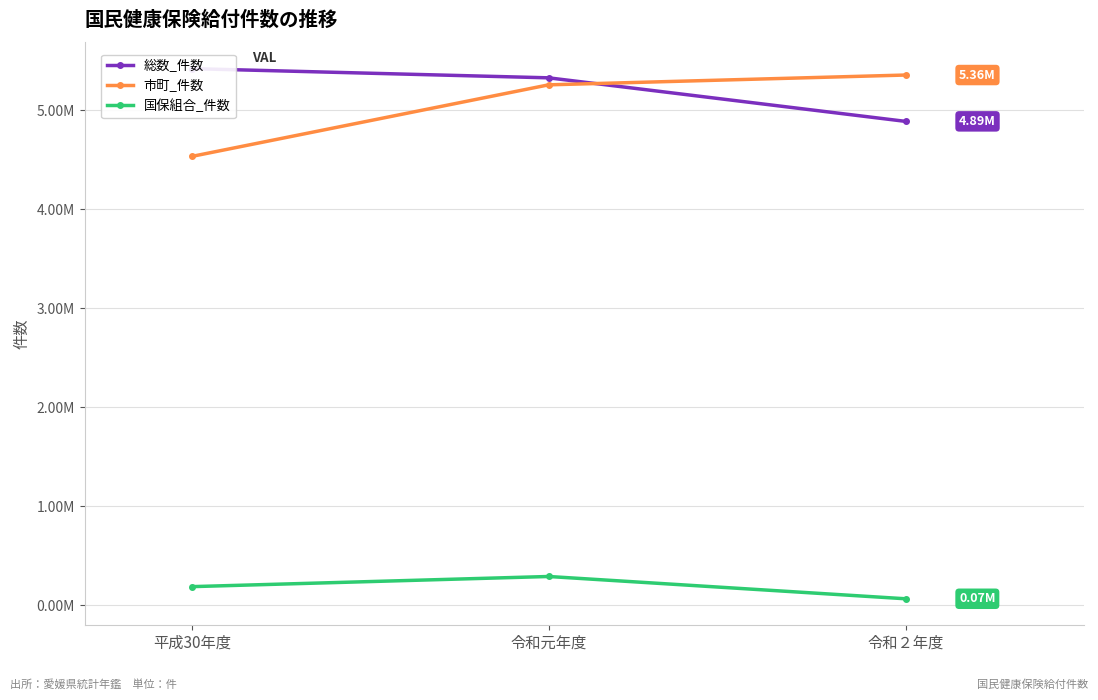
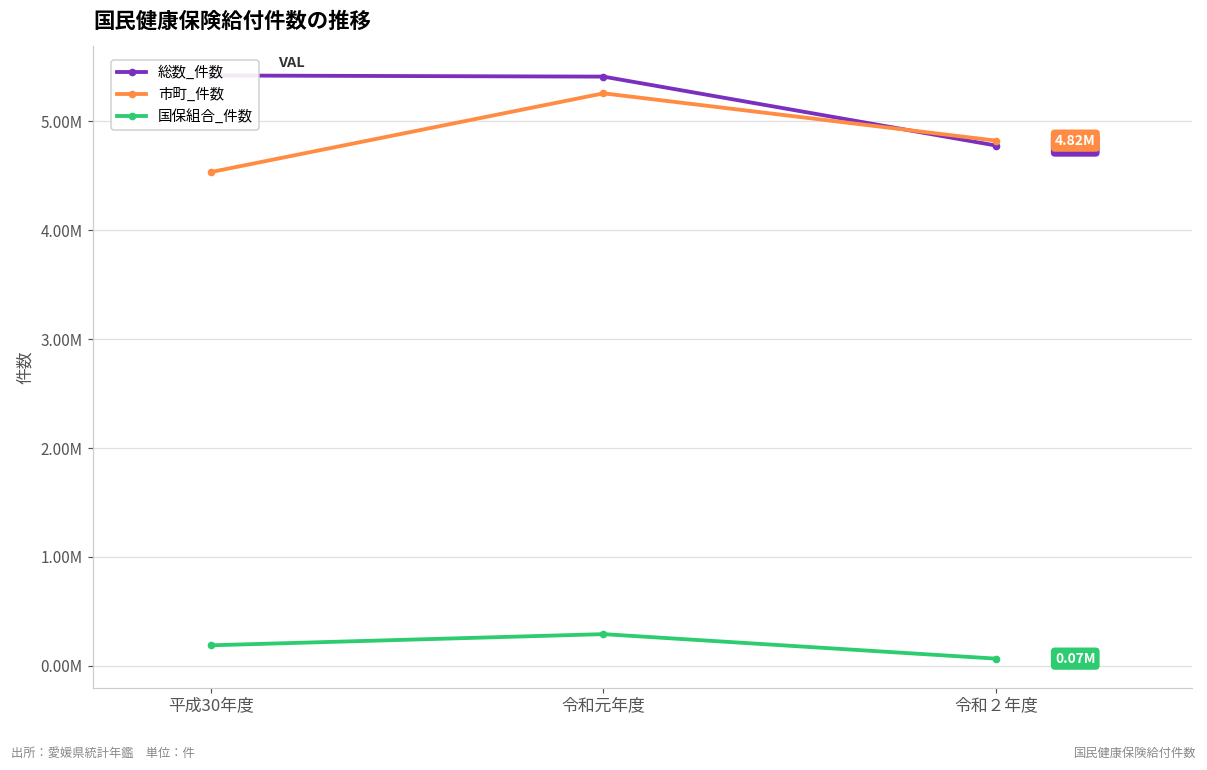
総数_件数, 令和元年度: 5300000 -> 5400000
総数_件数, 令和２年度: 4.89M -> 4.78M
市町_件数, 令和２年度: 5.36M -> 4.82M
